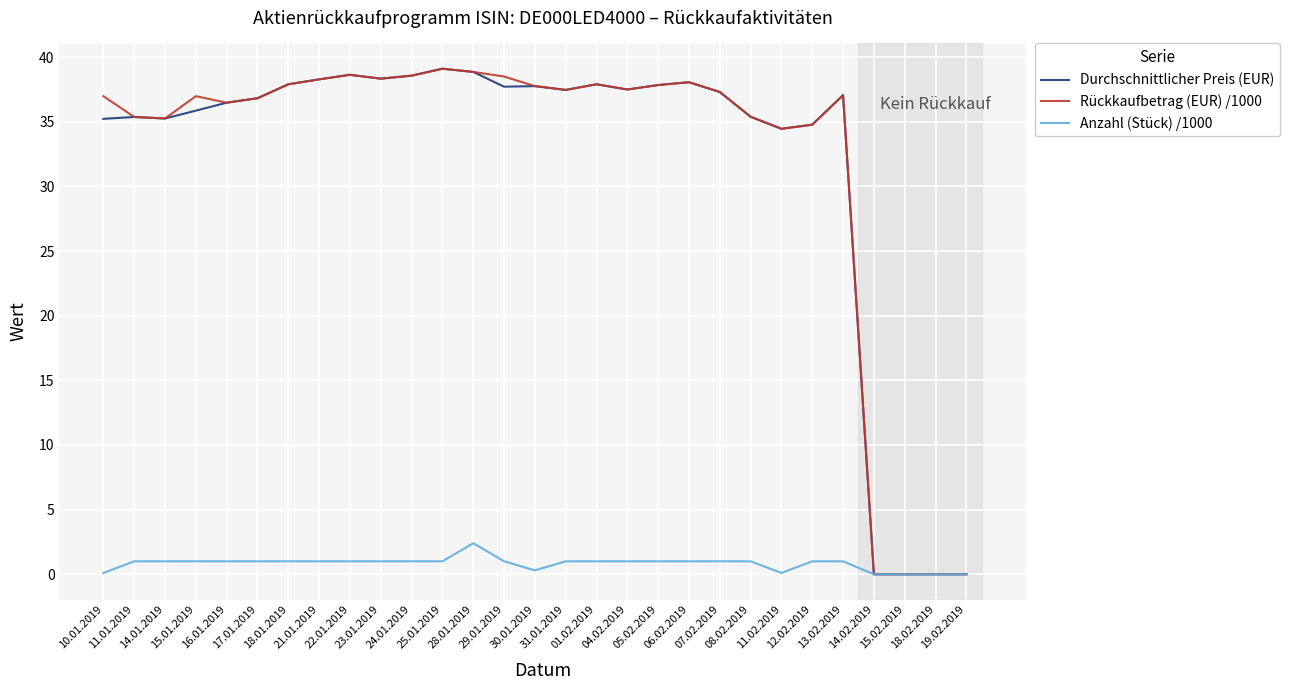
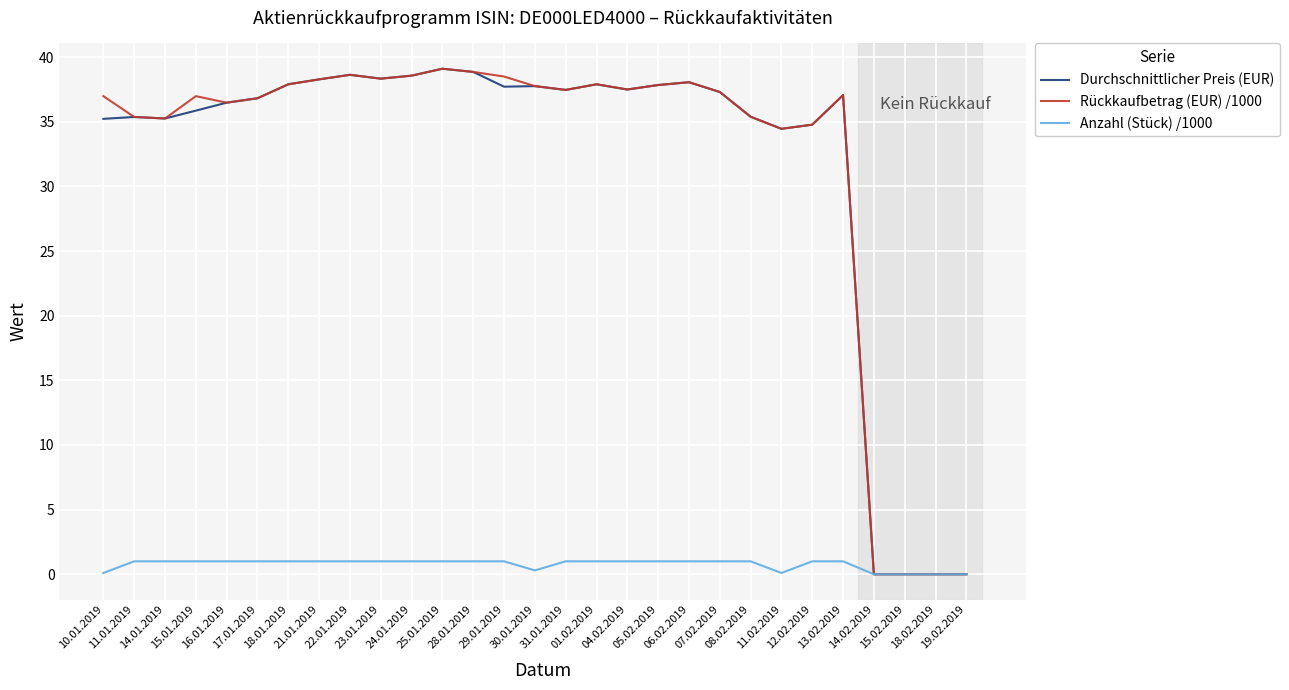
Anzahl (Stück) /1000, 28.01.2019: 2.4 -> 1.0
